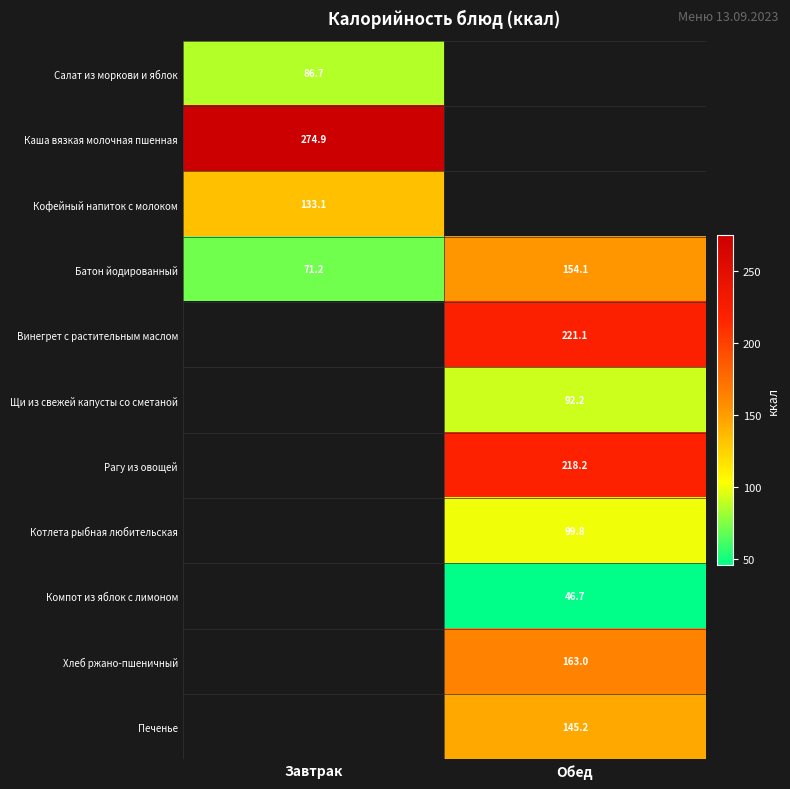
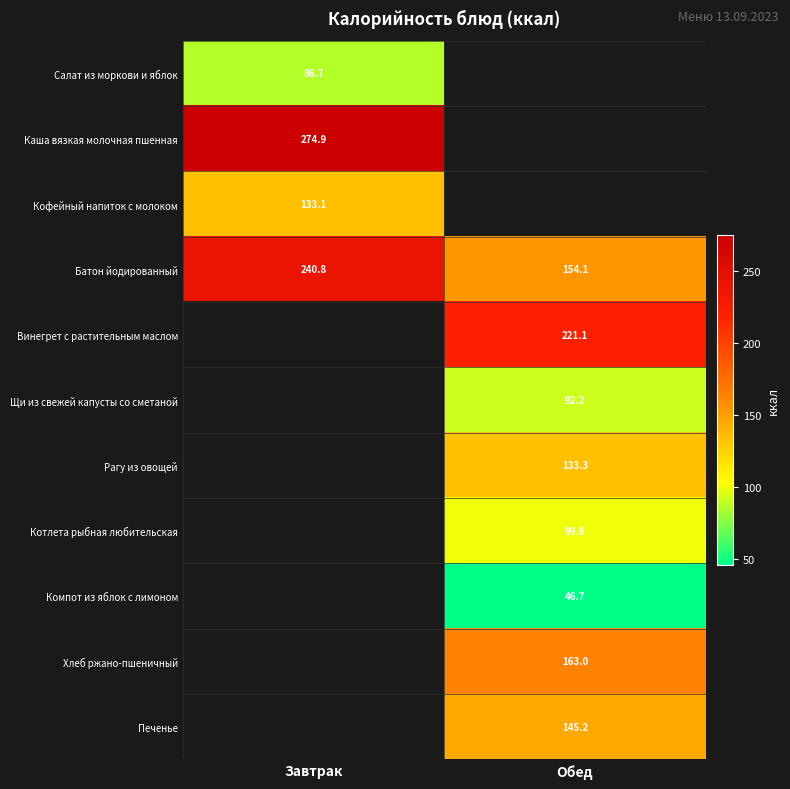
Батон йодированный, Завтрак: 71.2 -> 240.8
Рагу из овощей, Обед: 218.2 -> 133.3
